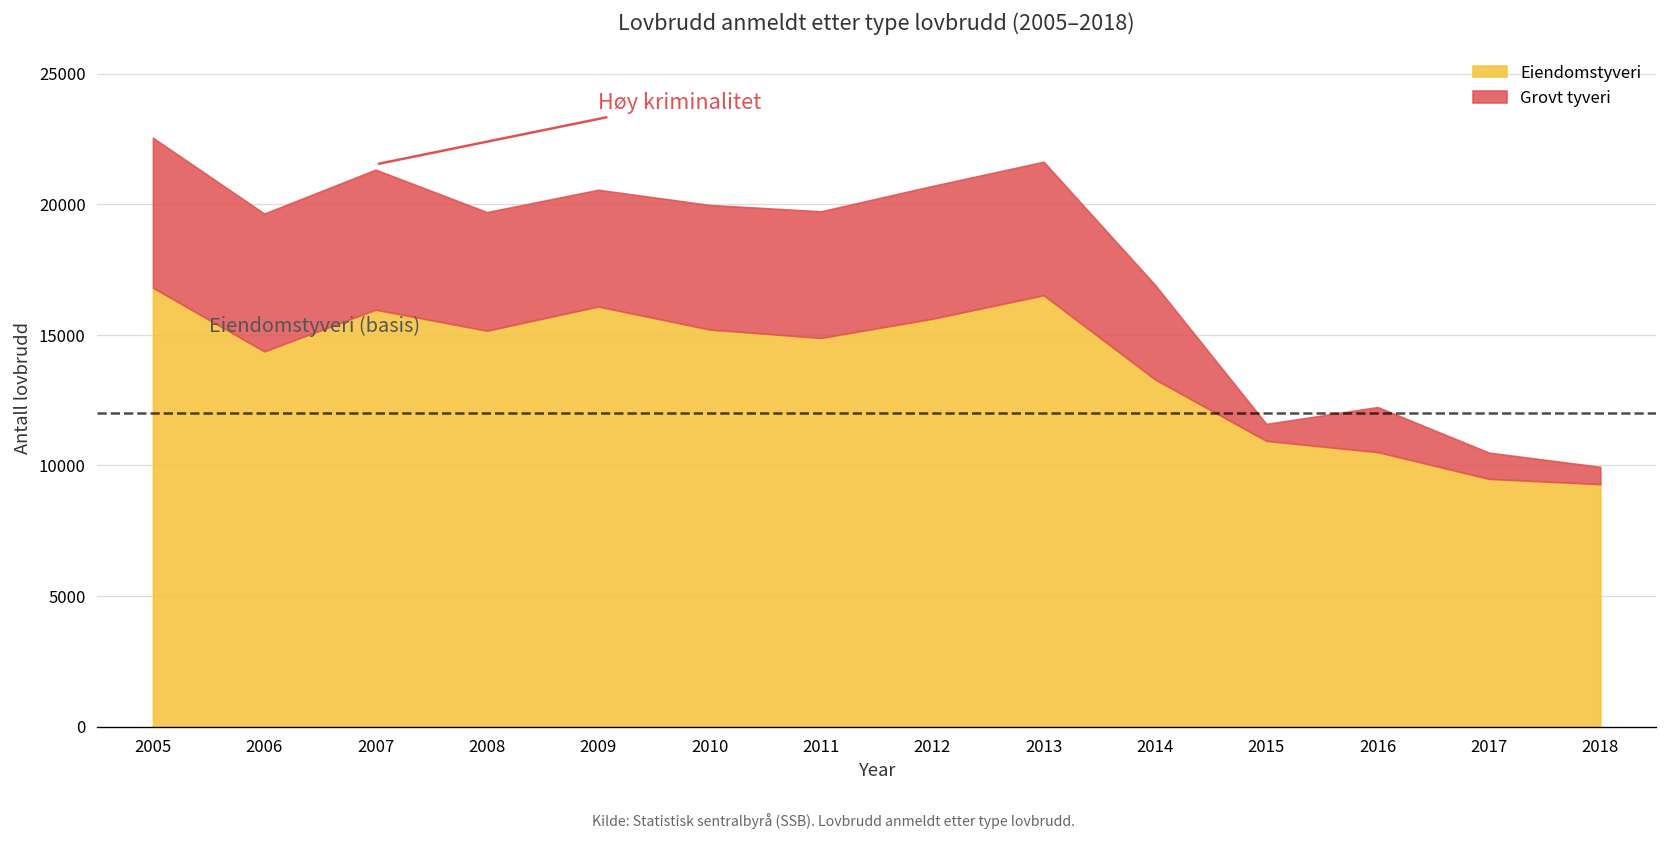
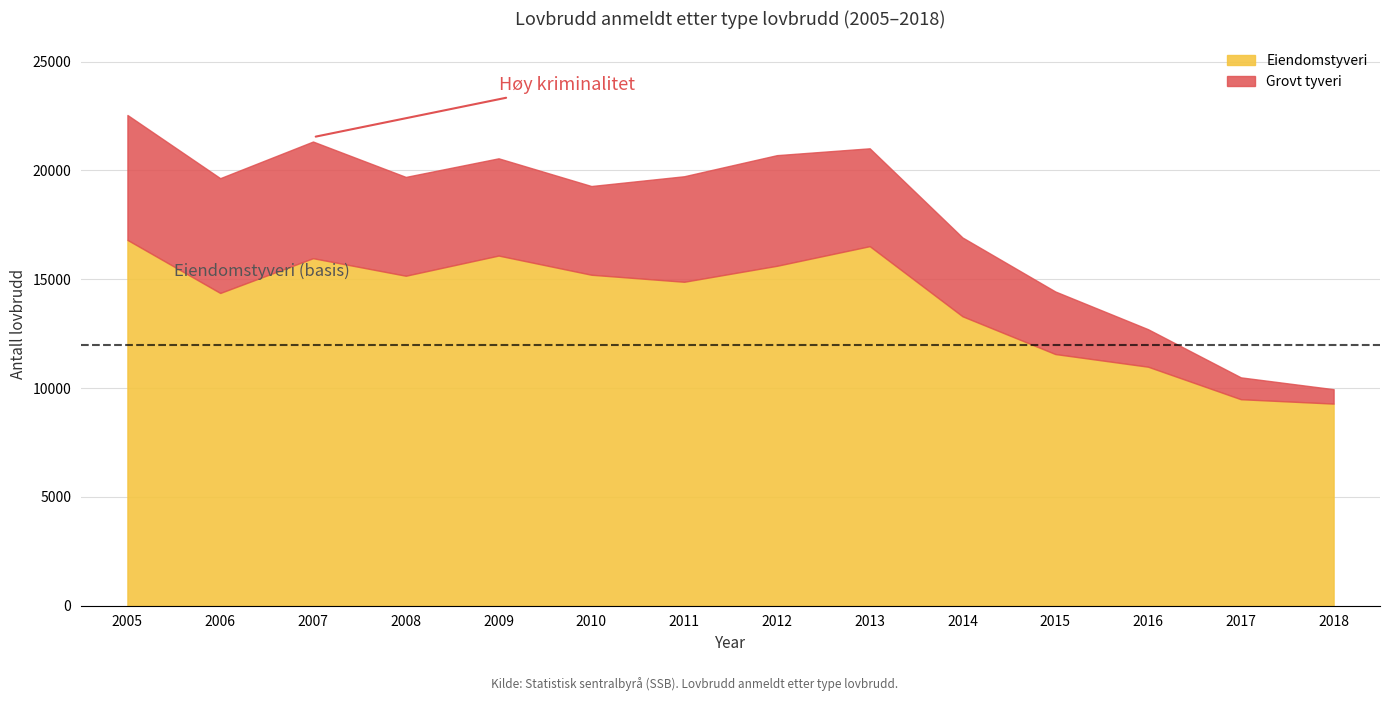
Grovt tyveri, 2010: 4800 -> 4100
Grovt tyveri, 2013: 5100 -> 4500
Eiendomstyveri, 2015: 10900 -> 11600
Grovt tyveri, 2015: 600 -> 2900
Eiendomstyveri, 2016: 10500 -> 11000
